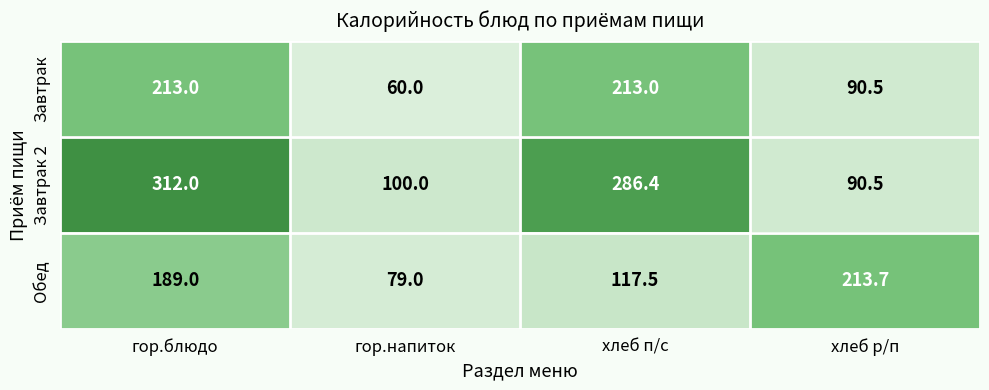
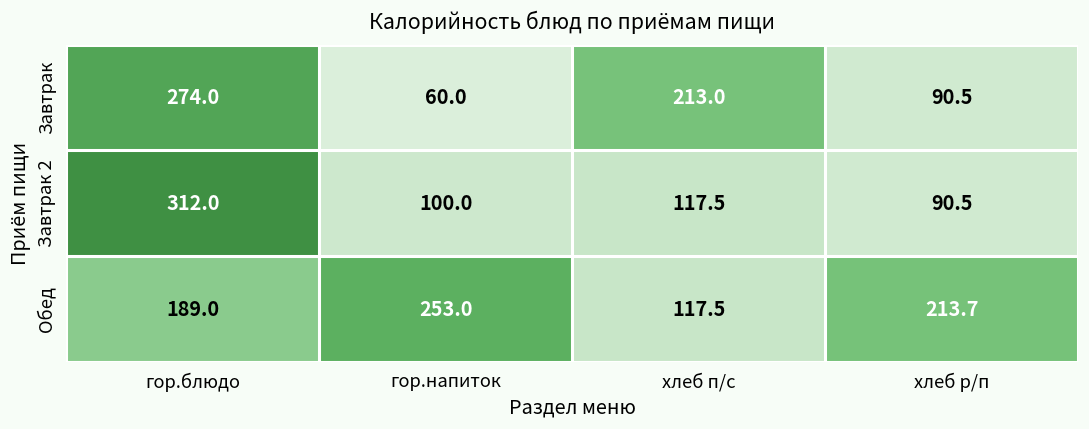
Завтрак, гор.блюдо: 213.0 -> 274.0
Завтрак 2, хлеб п/с: 286.4 -> 117.5
Обед, гор.напиток: 79.0 -> 253.0
